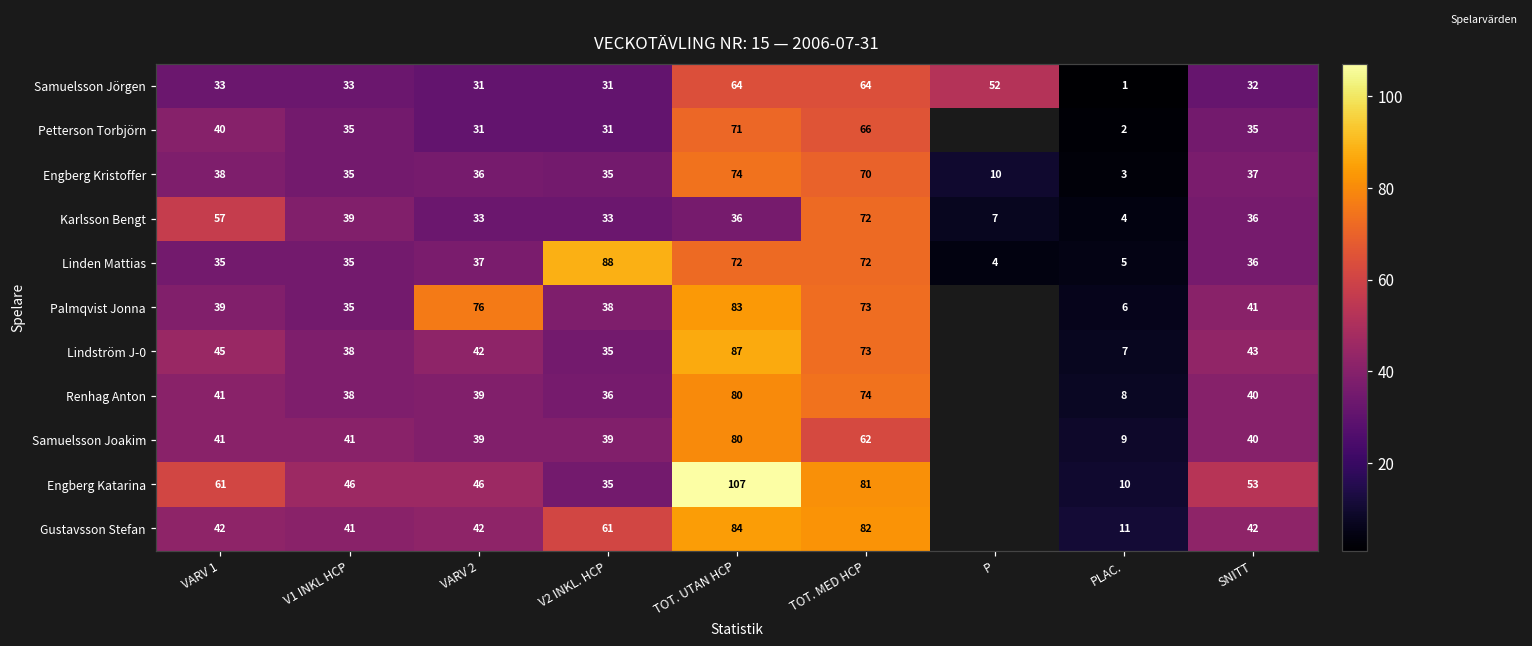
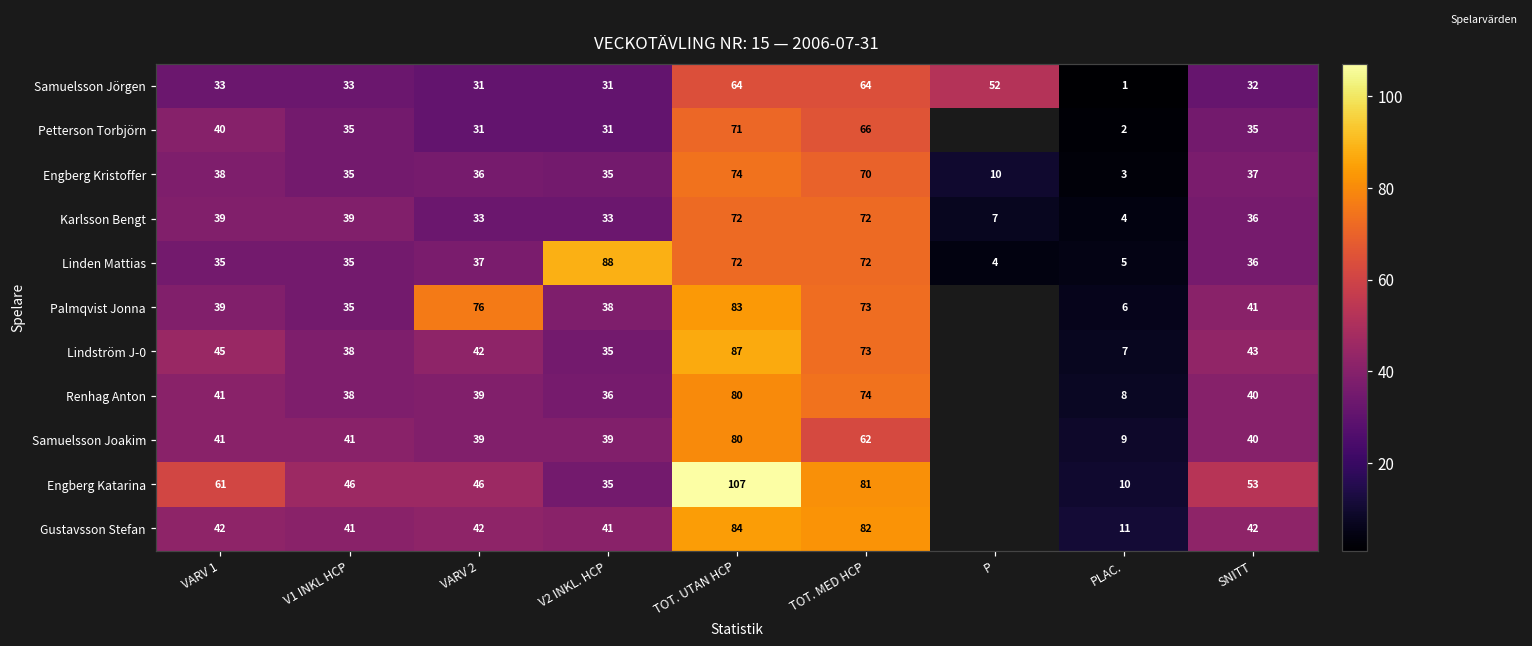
Karlsson Bengt, VARV 1: 57 -> 39
Karlsson Bengt, TOT. UTAN HCP: 36 -> 72
Gustavsson Stefan, V2 INKL. HCP: 61 -> 41
